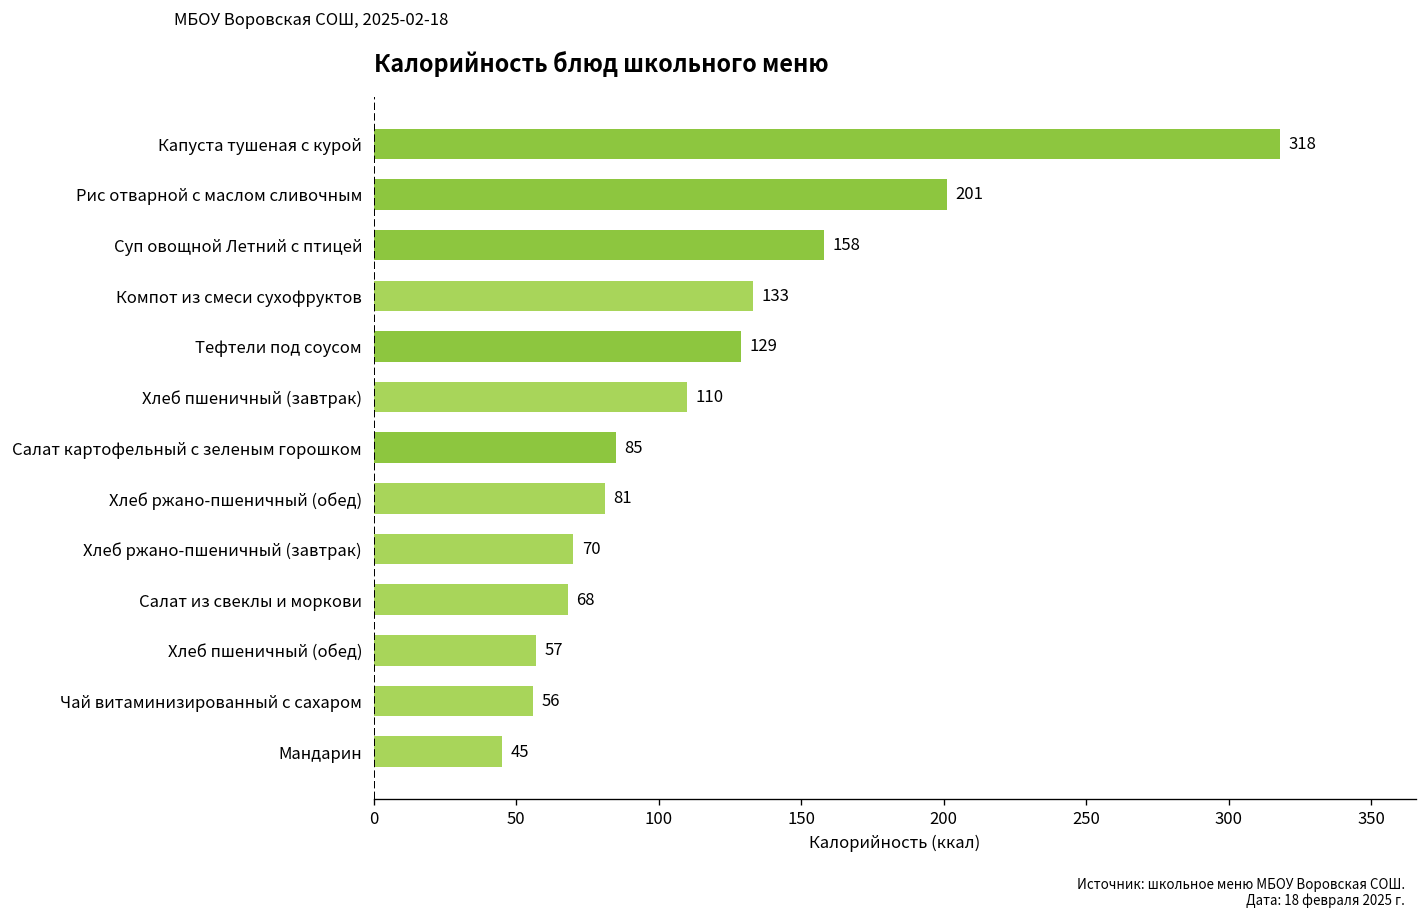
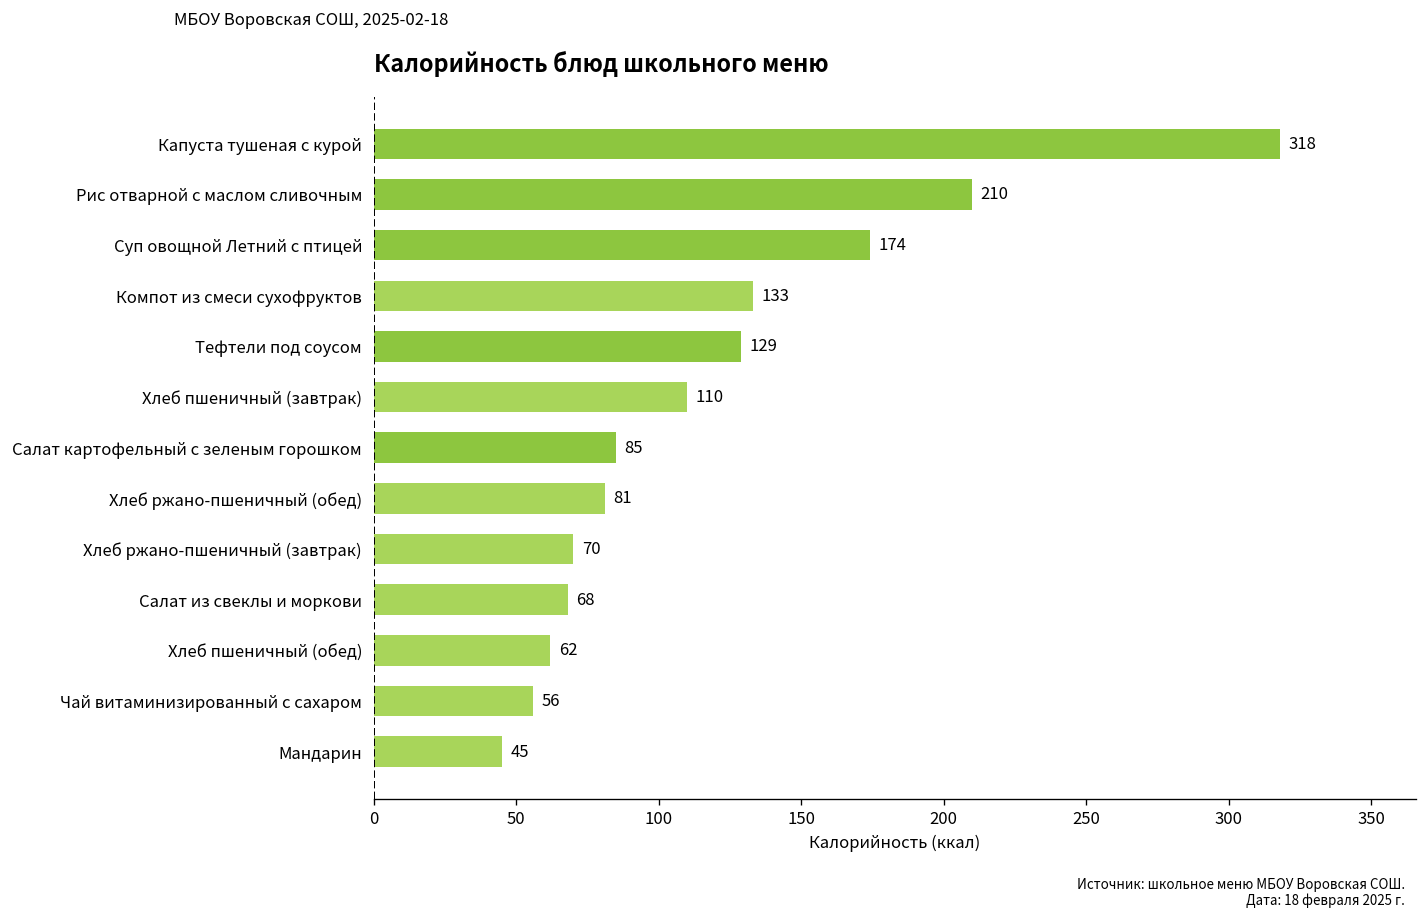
Рис отварной с маслом сливочным: 201 -> 210
Суп овощной Летний с птицей: 158 -> 174
Хлеб пшеничный (обед): 57 -> 62
